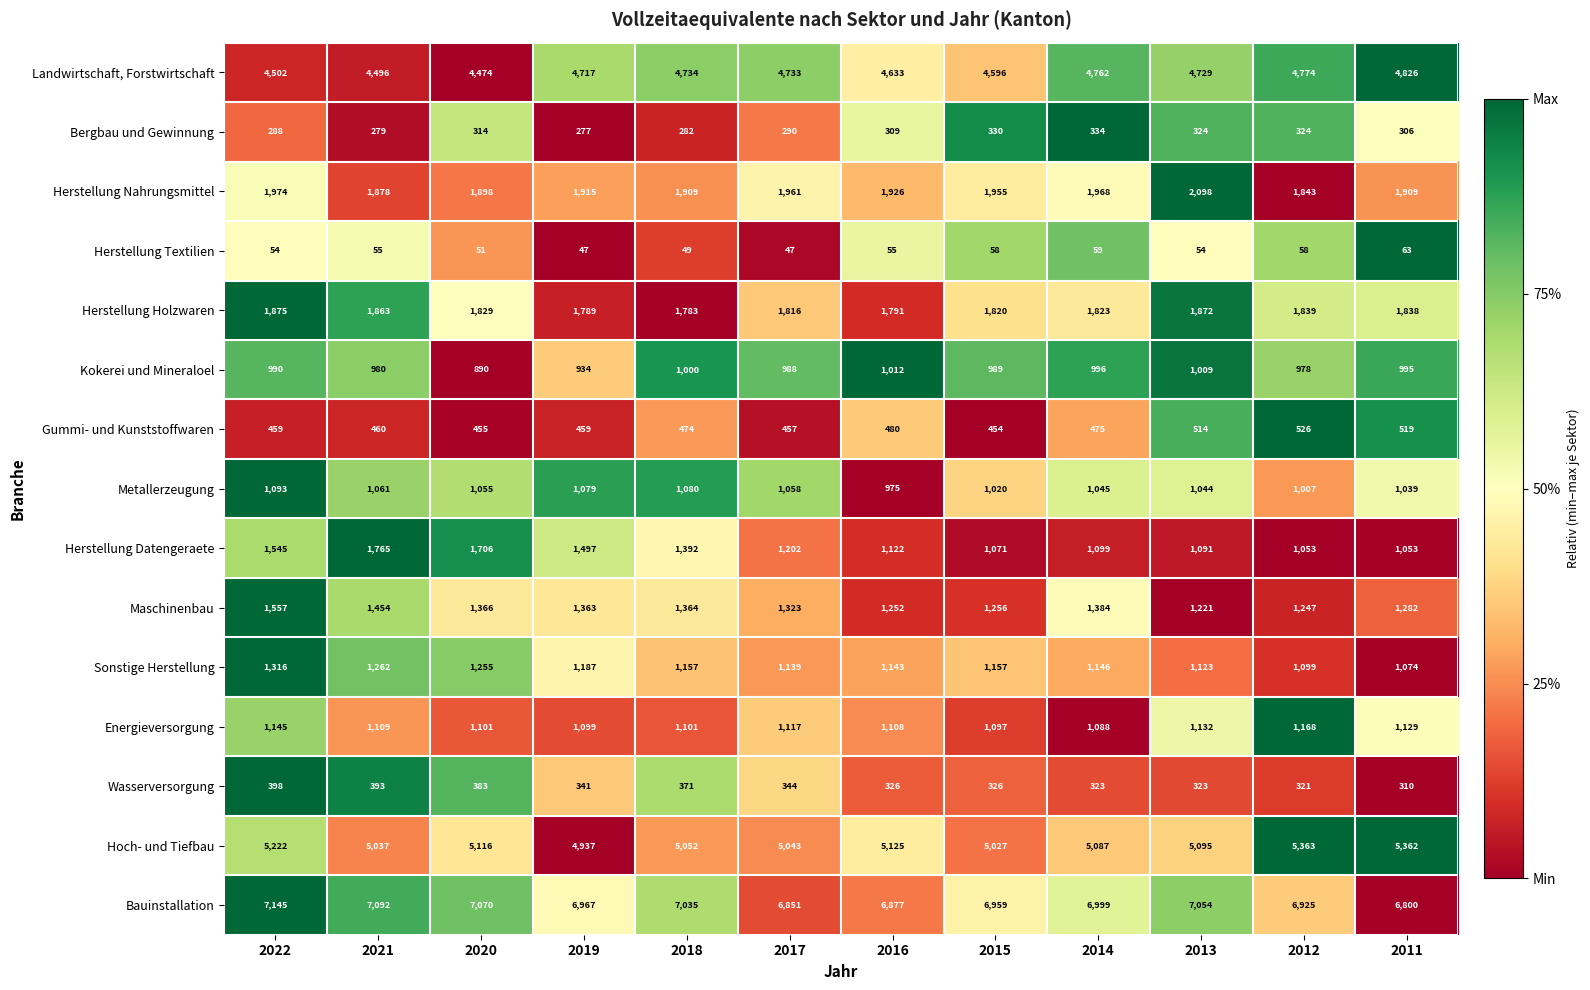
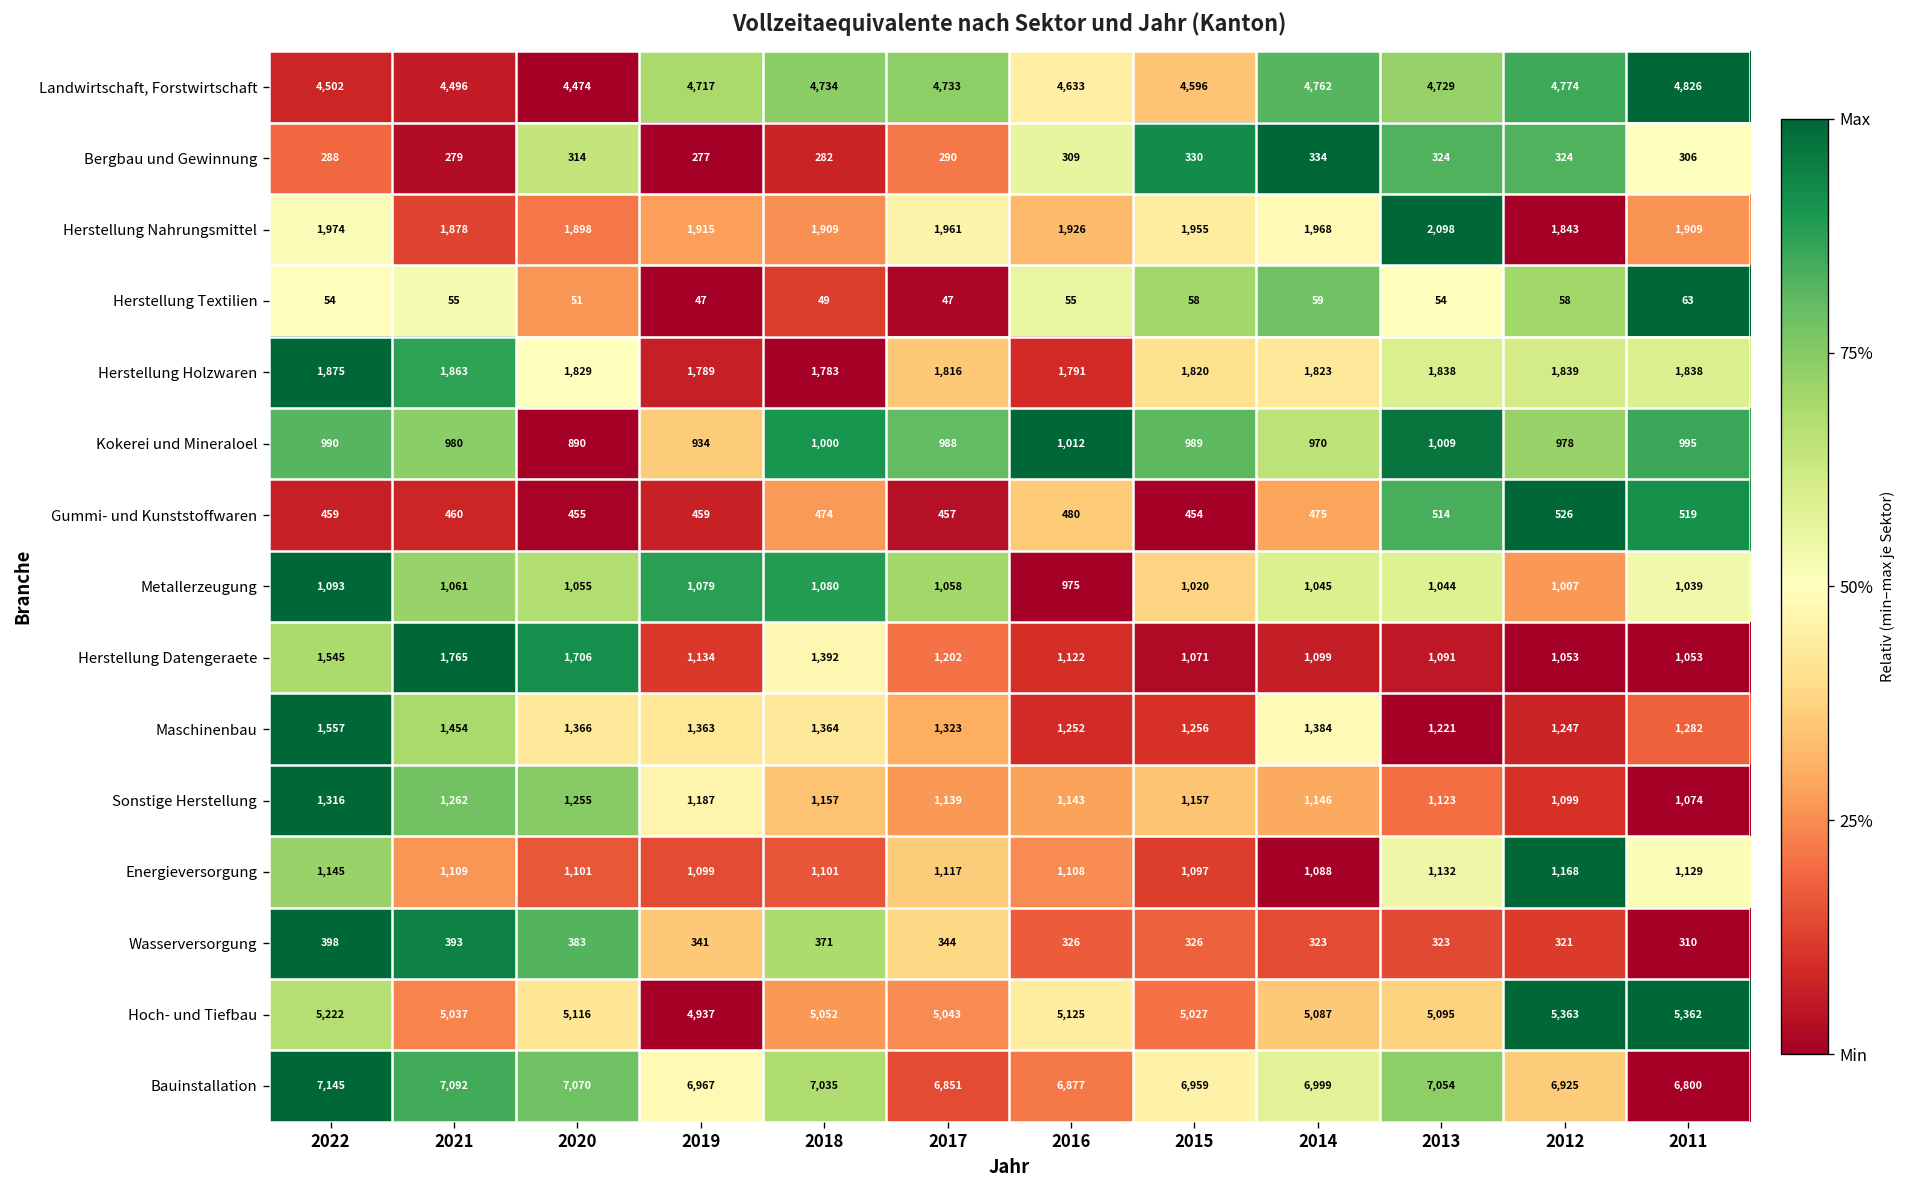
Herstellung Holzwaren, 2013: 1,872 -> 1,838
Kokerei und Mineraloel, 2014: 996 -> 970
Herstellung Datengeraete, 2019: 1,497 -> 1,134
